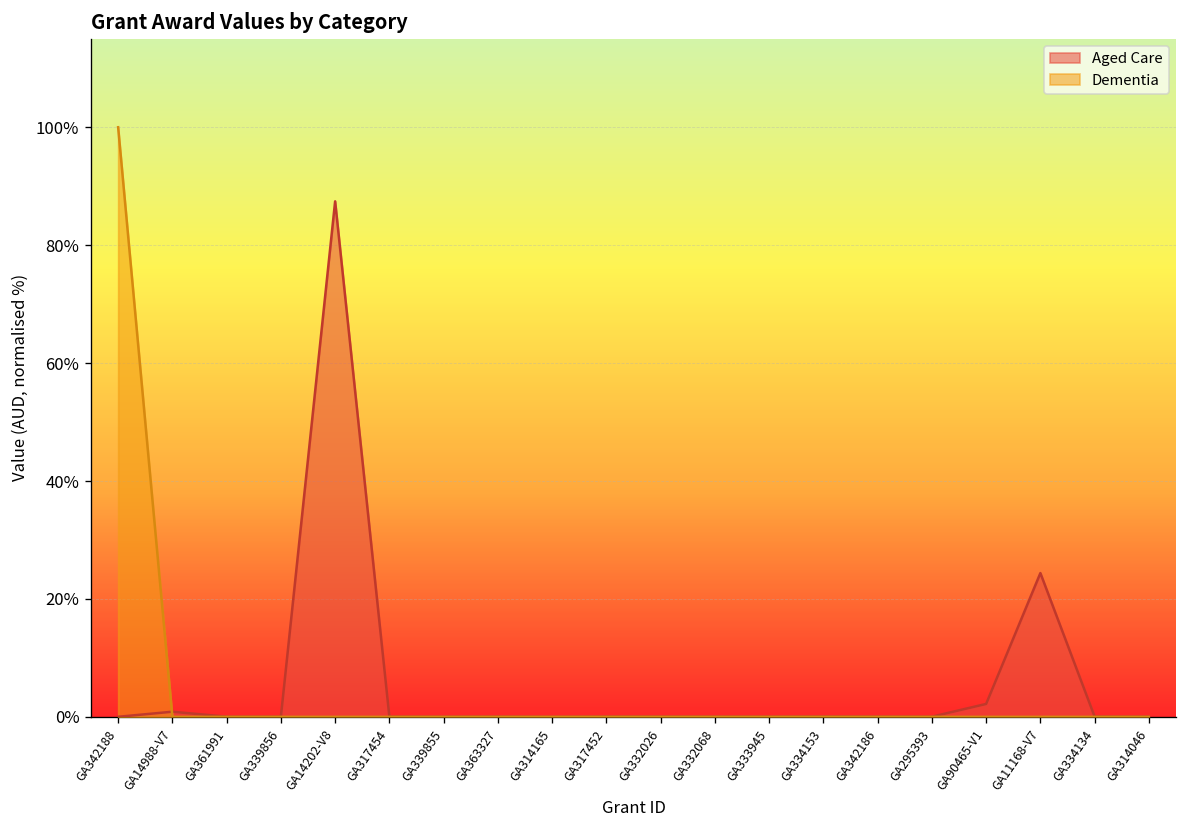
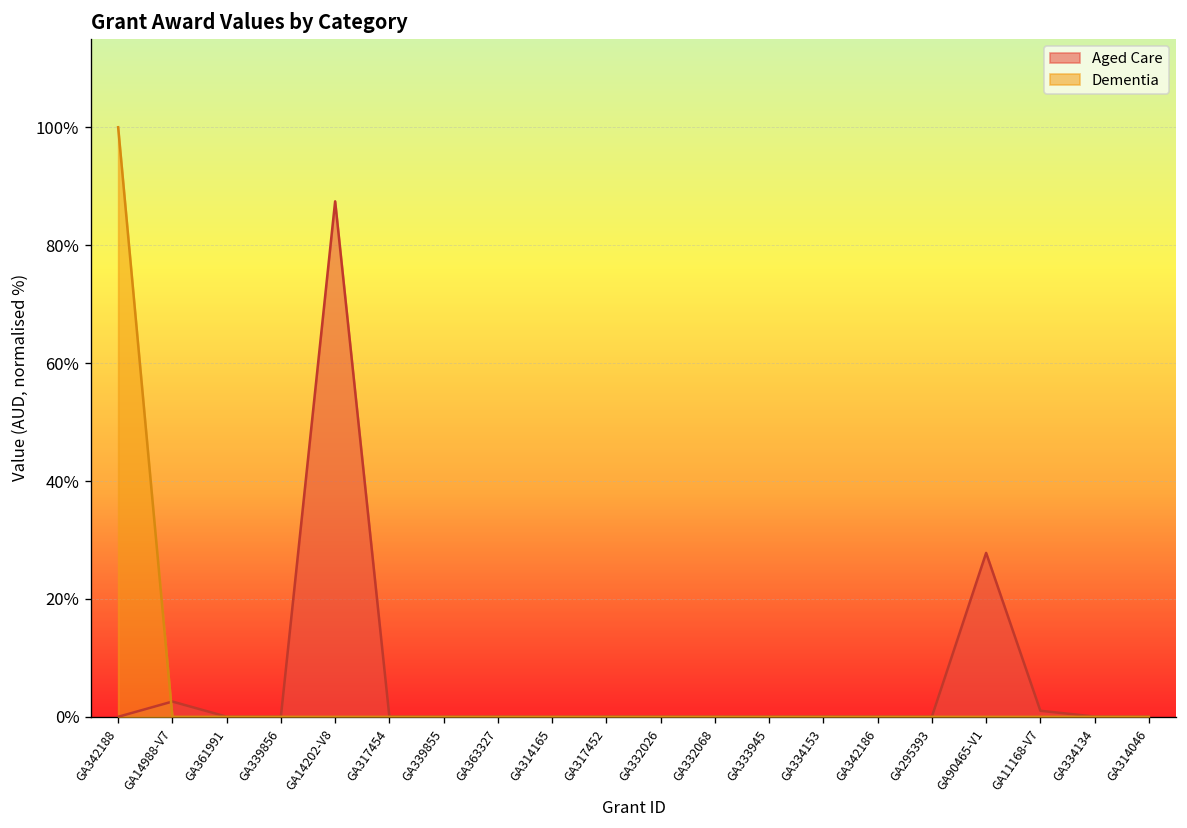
Aged Care, GA14988-V7: 1% -> 3%
Aged Care, GA90465-V1: 2% -> 28%
Aged Care, GA11168-V7: 24% -> 1%
